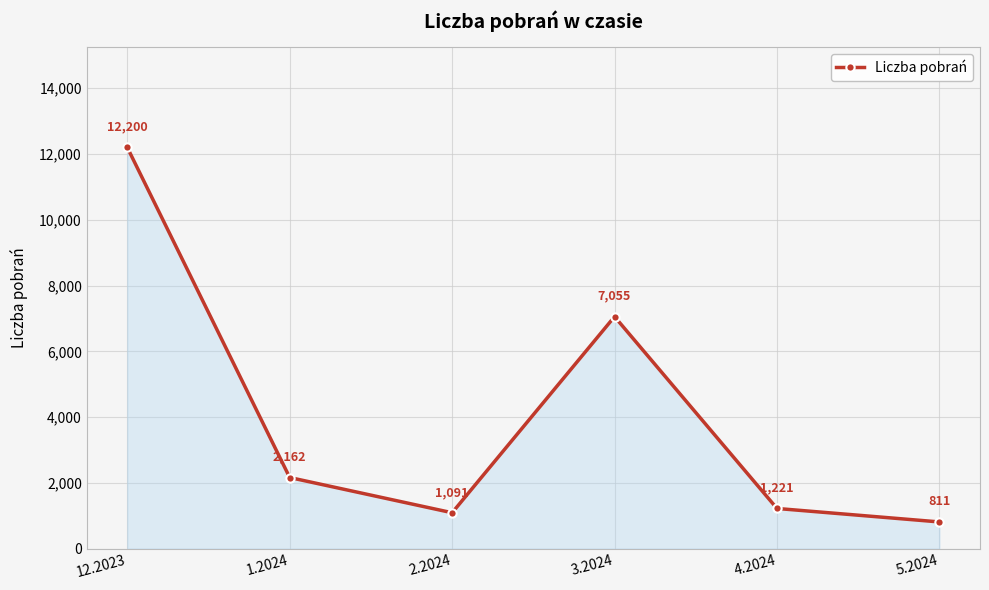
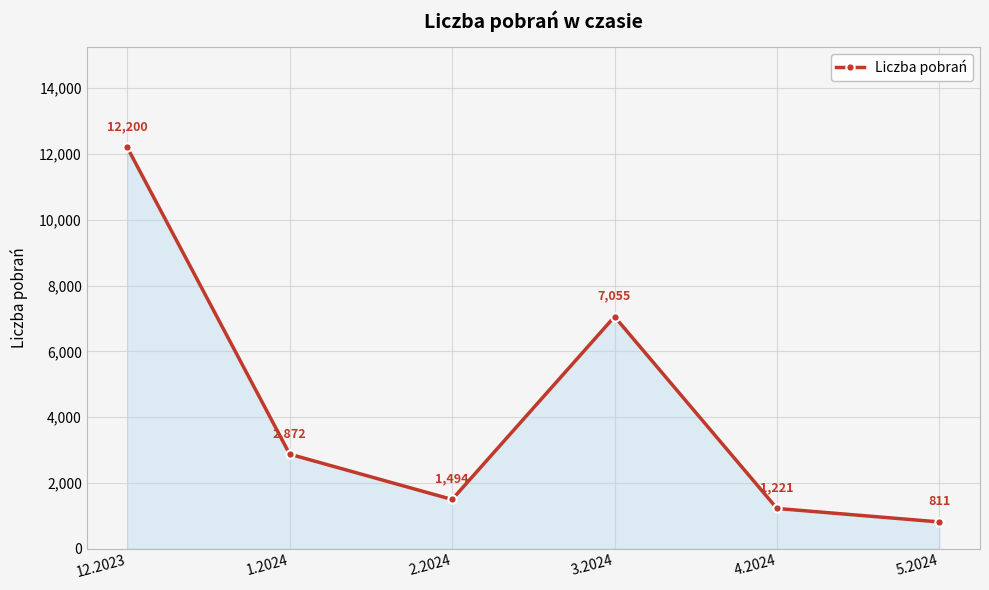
1.2024: 2,162 -> 2,872
2.2024: 1,091 -> 1,494
